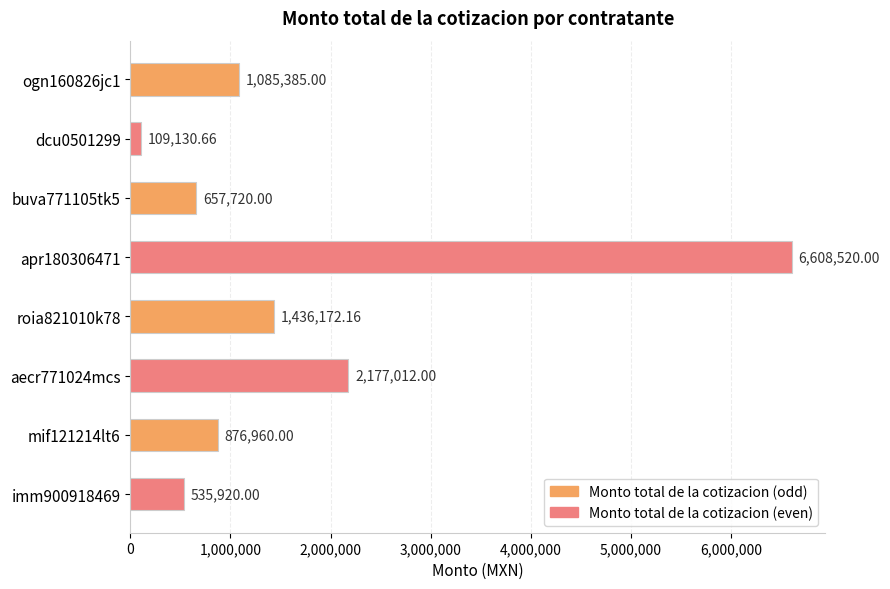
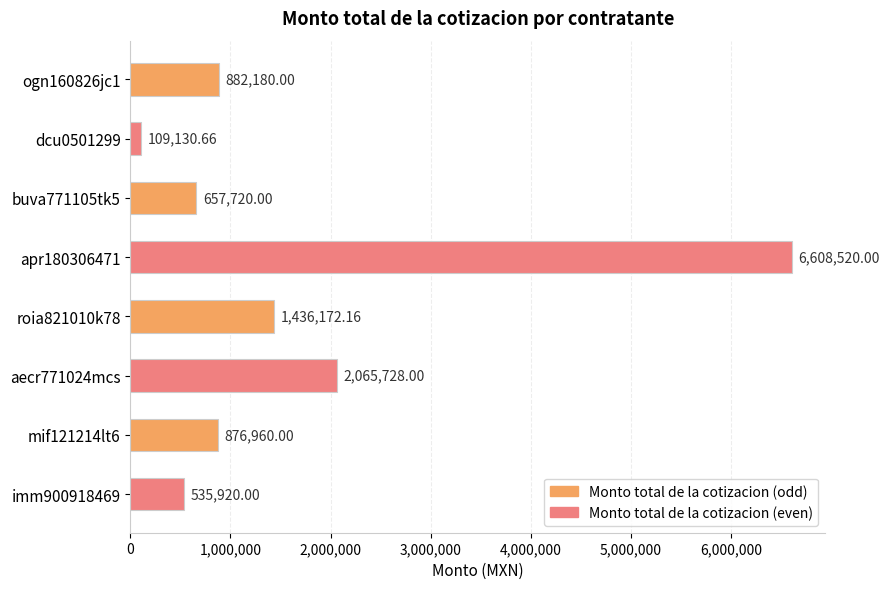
ogn160826jc1: 1,085,385.00 -> 882,180.00
aecr771024mcs: 2,177,012.00 -> 2,065,728.00
